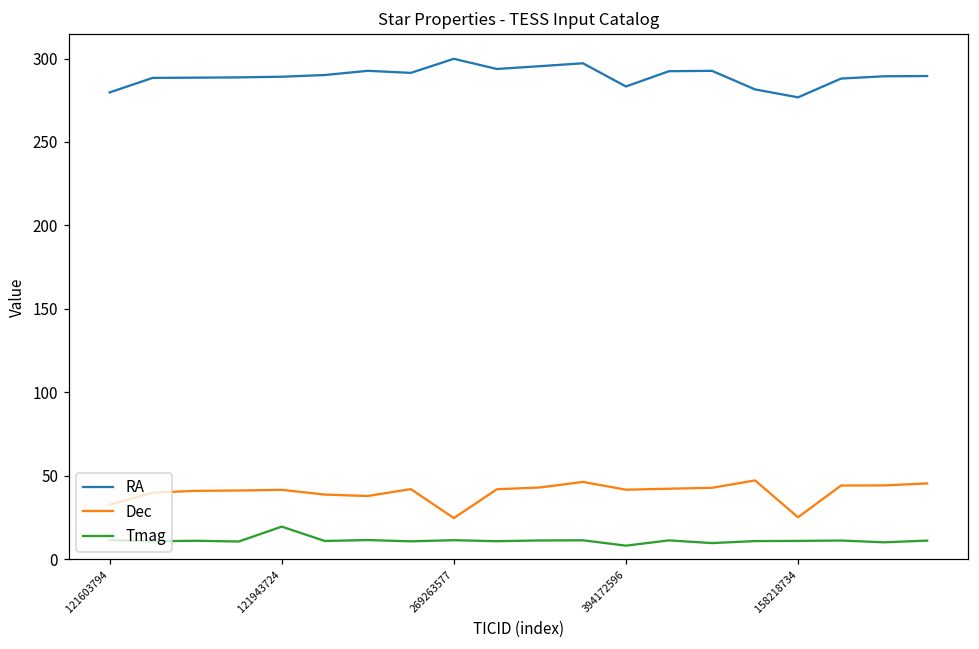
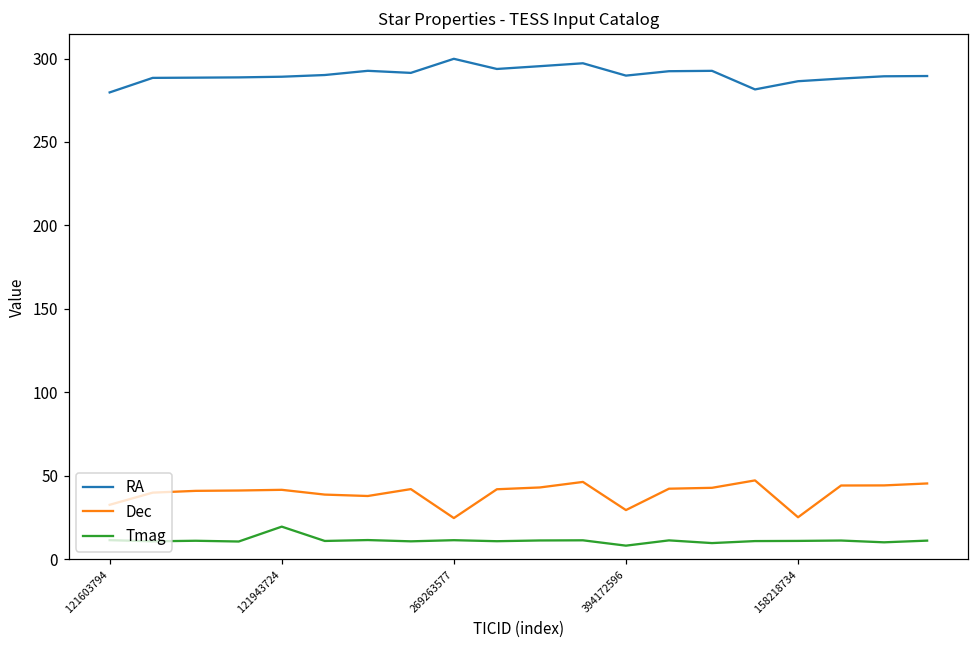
RA, 394172596: 283 -> 290
Dec, 394172596: 42 -> 29
RA, 158218734: 277 -> 286
